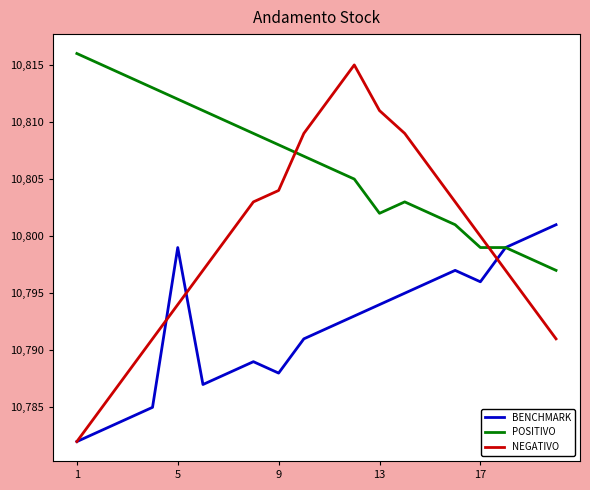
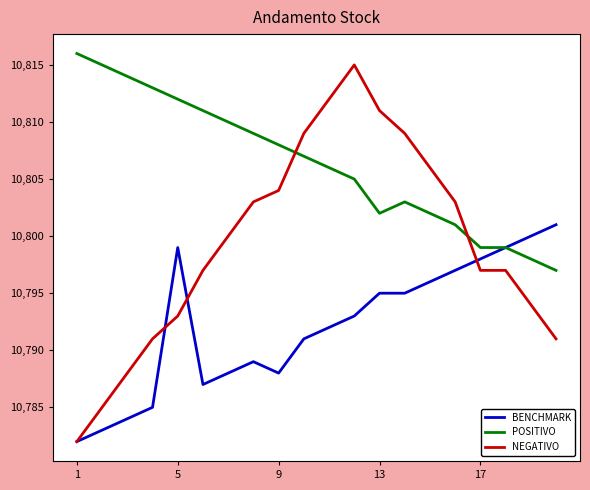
NEGATIVO, 5: 10,794 -> 10,793
BENCHMARK, 13: 10,794 -> 10,795
BENCHMARK, 17: 10,796 -> 10,798
NEGATIVO, 17: 10,800 -> 10,797
